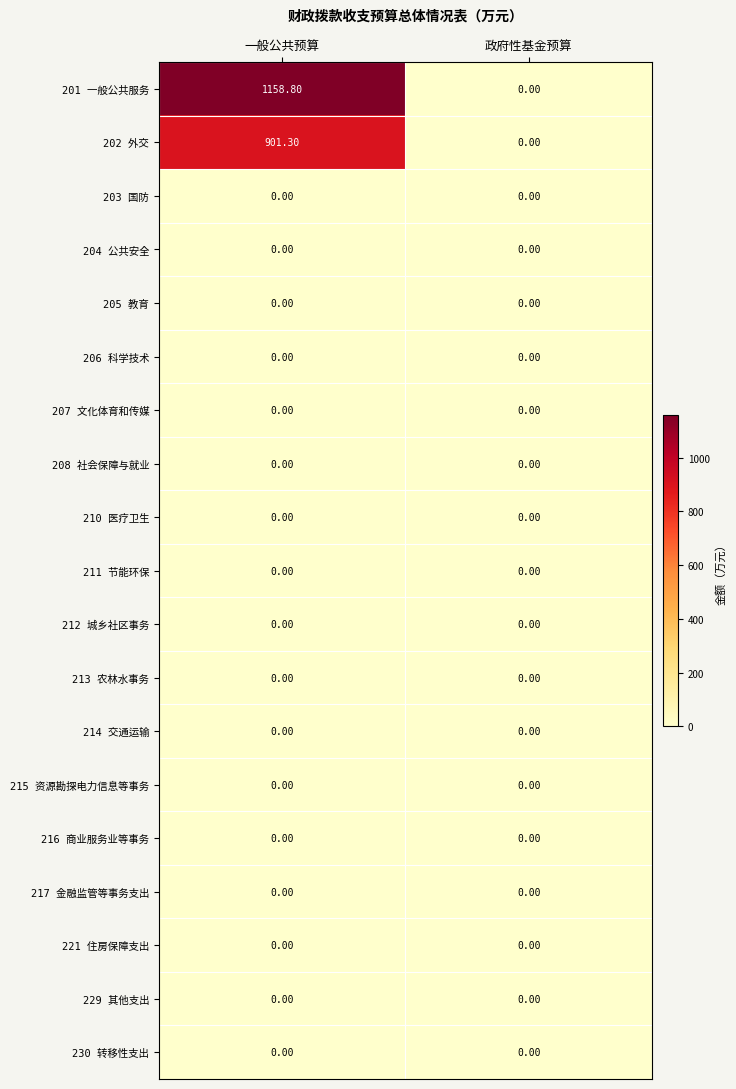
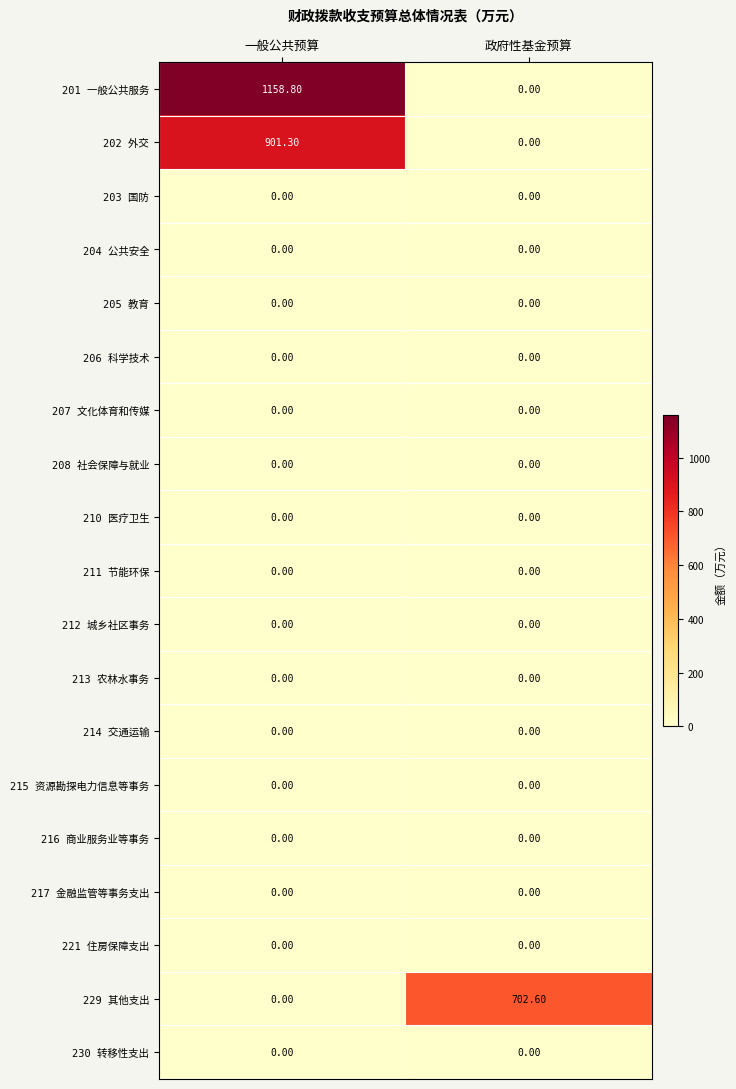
229 其他支出, 政府性基金预算: 0.00 -> 702.60
